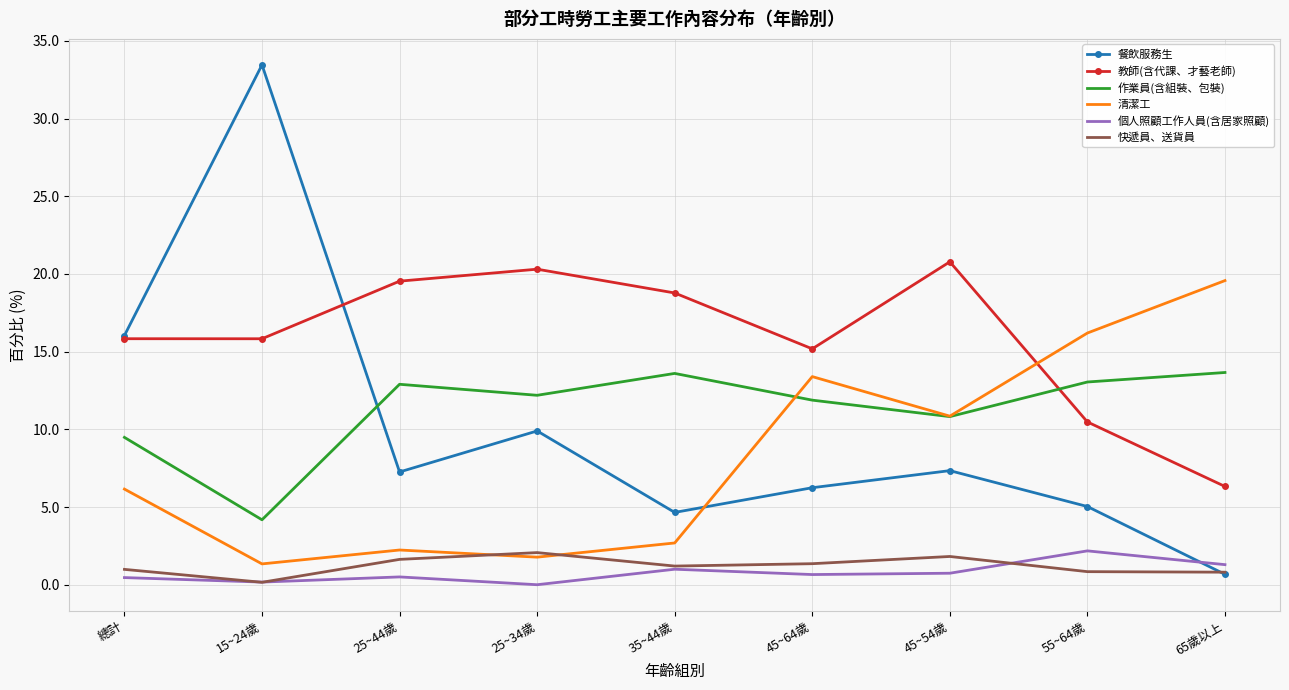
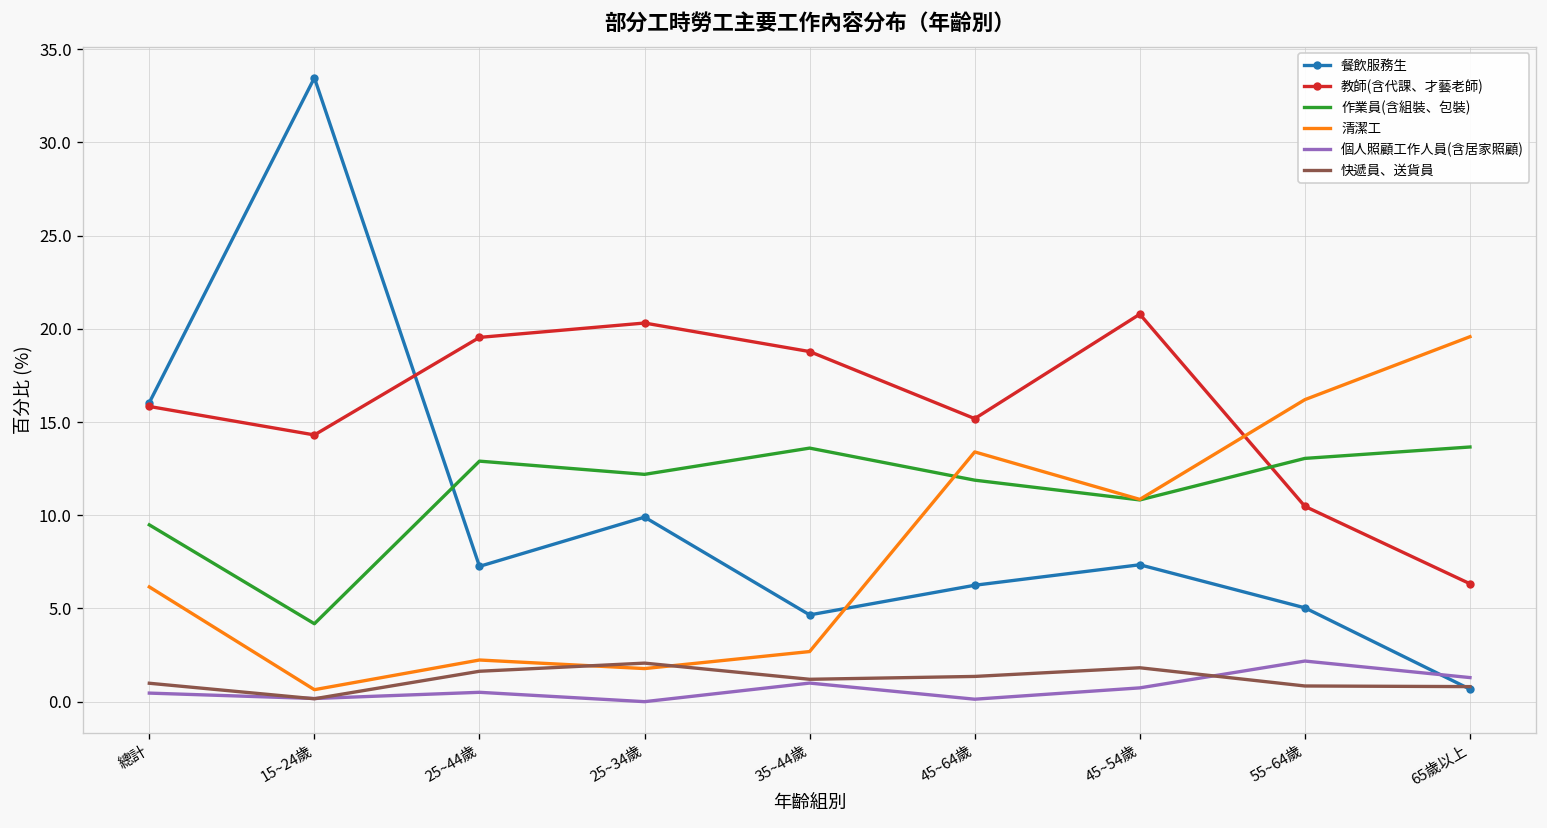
教師(含代課、才藝老師), 15~24歲: 15.8 -> 14.3
清潔工, 15~24歲: 1.3 -> 0.6
個人照顧工作人員(含居家照顧), 45~64歲: 0.7 -> 0.1
